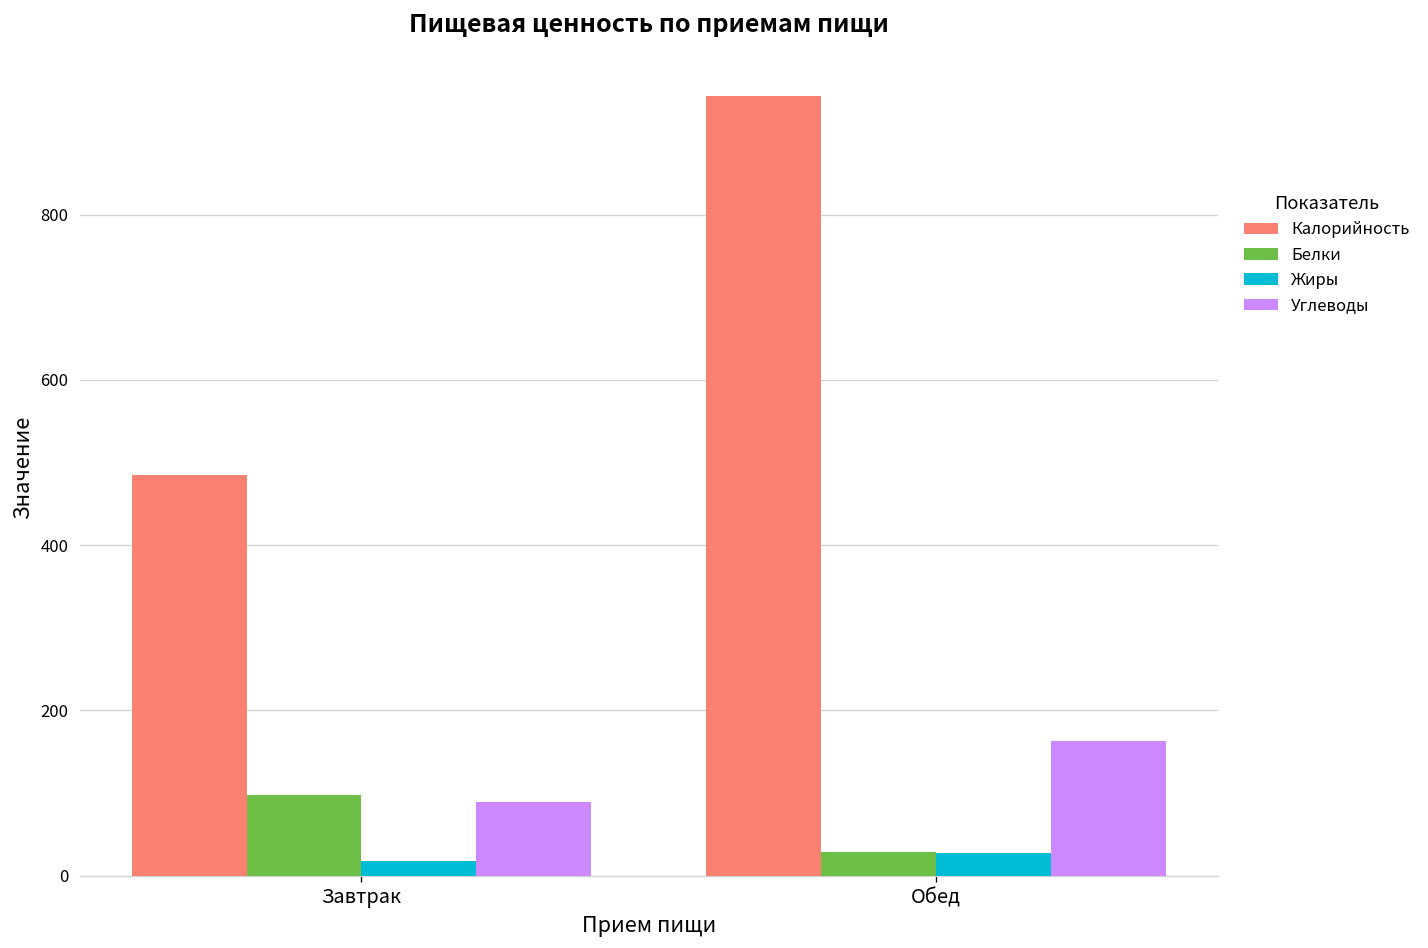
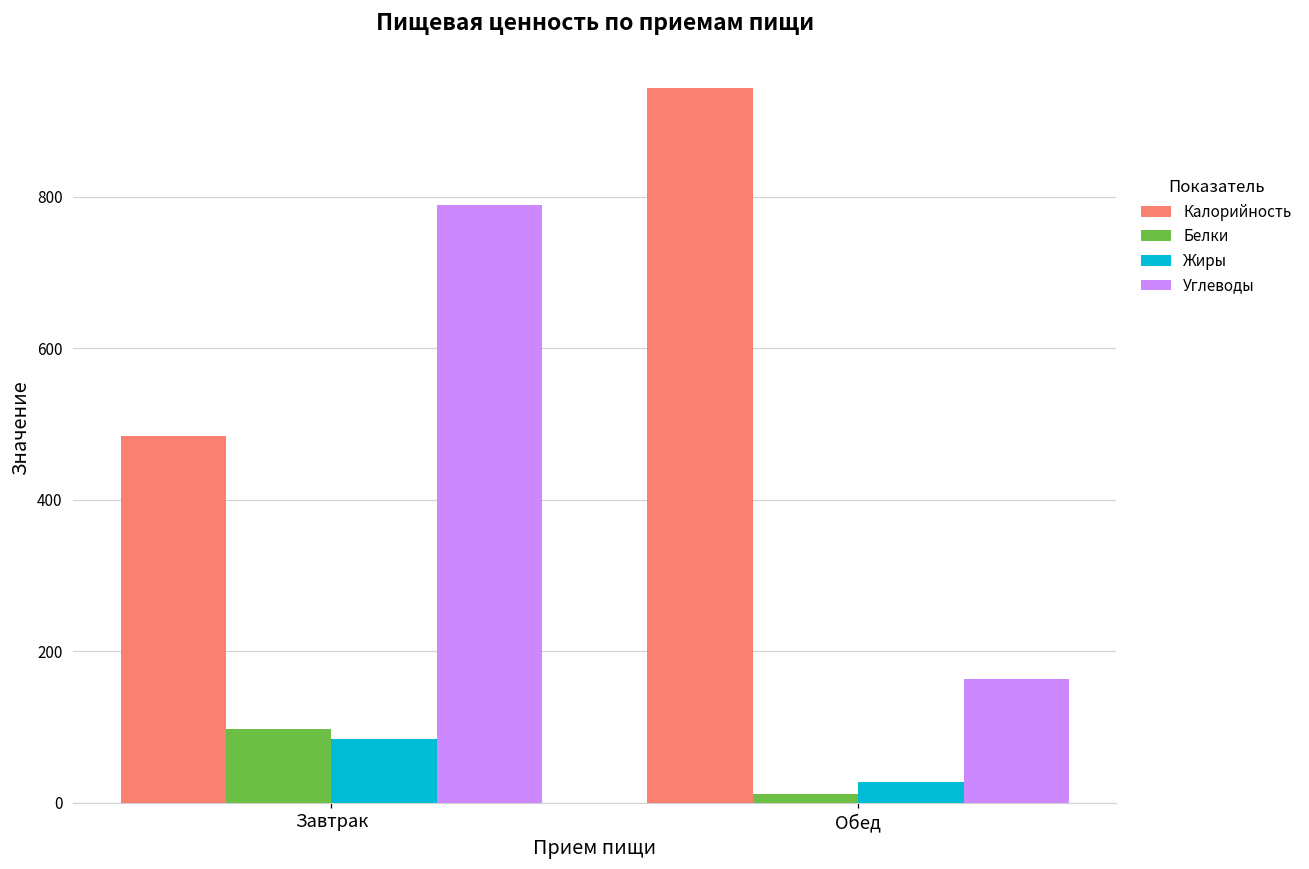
Жиры, Завтрак: 20 -> 80
Углеводы, Завтрак: 90 -> 790
Белки, Обед: 30 -> 10
